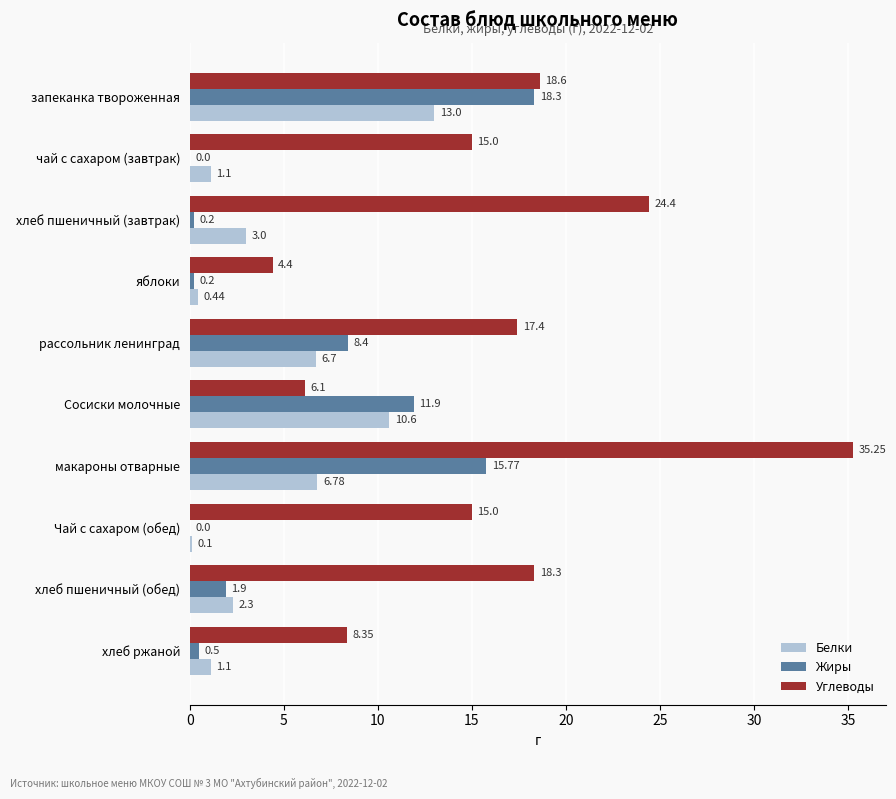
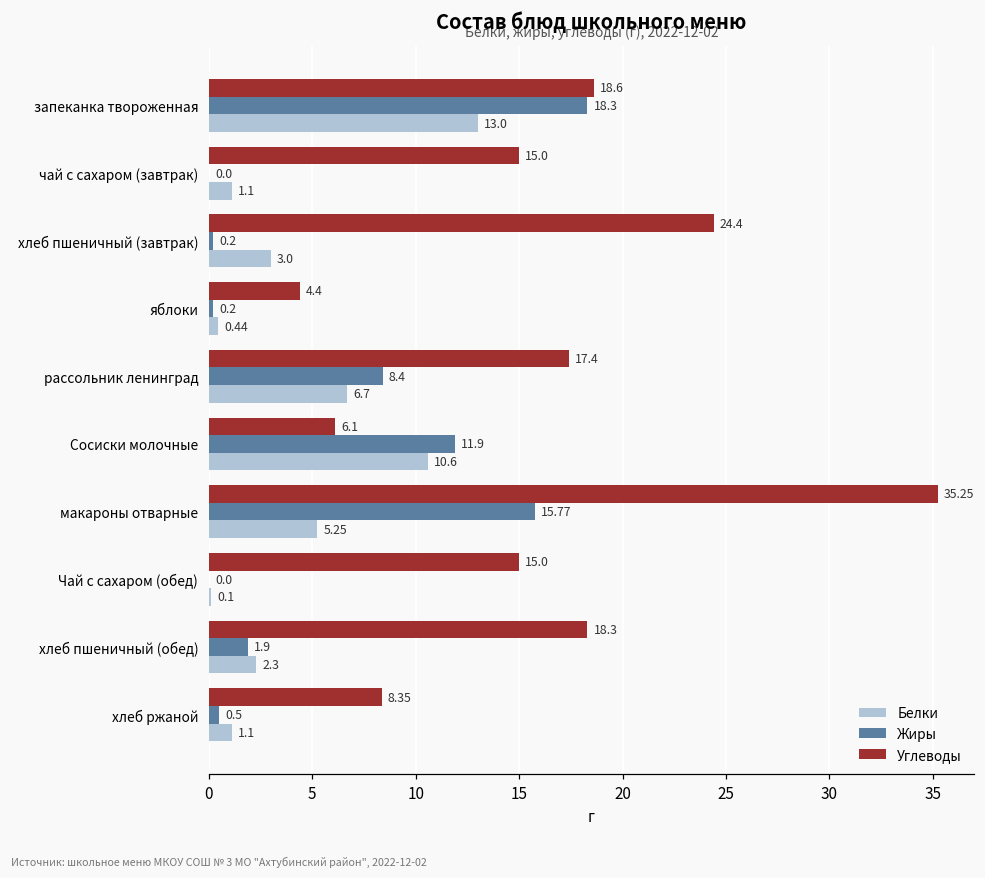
Белки, макароны отварные: 6.78 -> 5.25
